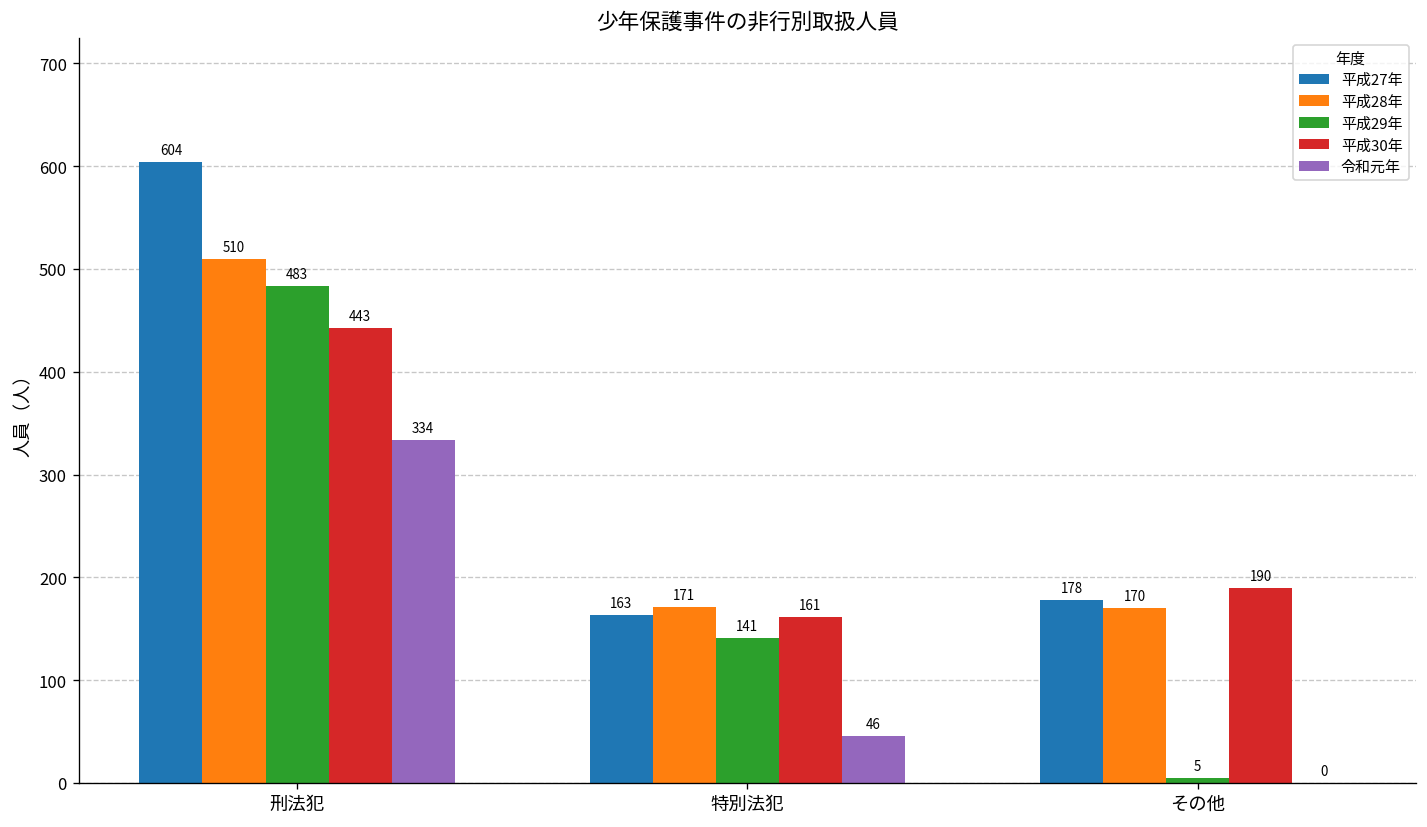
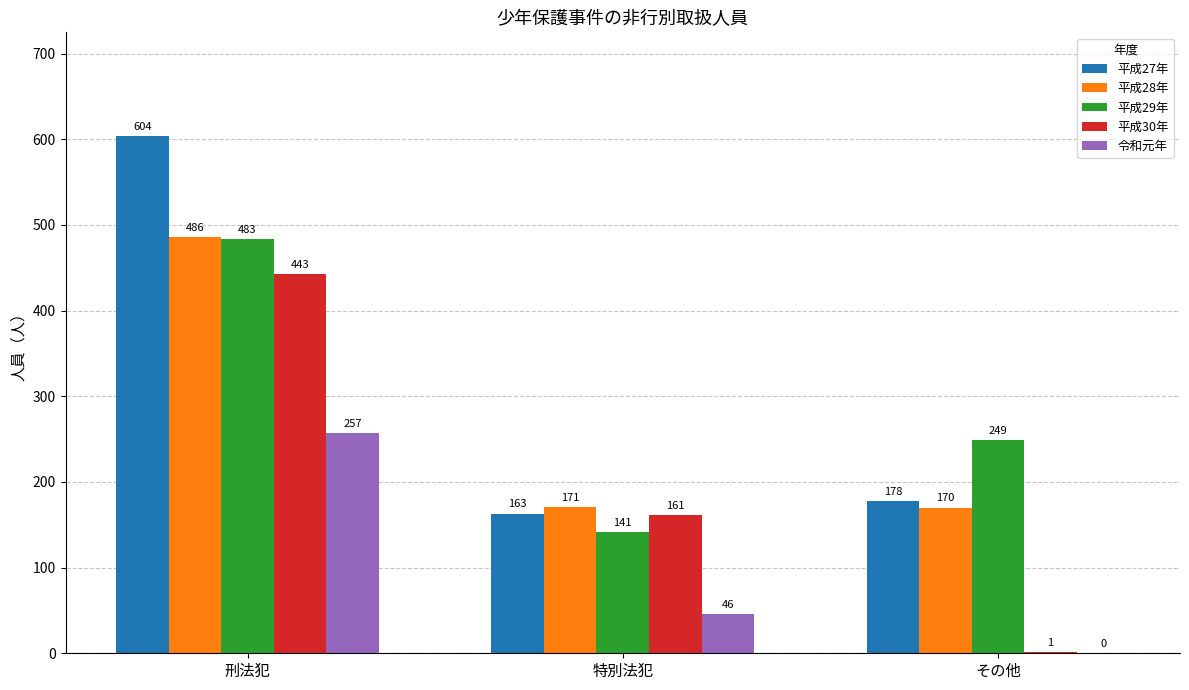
平成28年, 刑法犯: 510 -> 486
令和元年, 刑法犯: 334 -> 257
平成29年, その他: 5 -> 249
平成30年, その他: 190 -> 1
